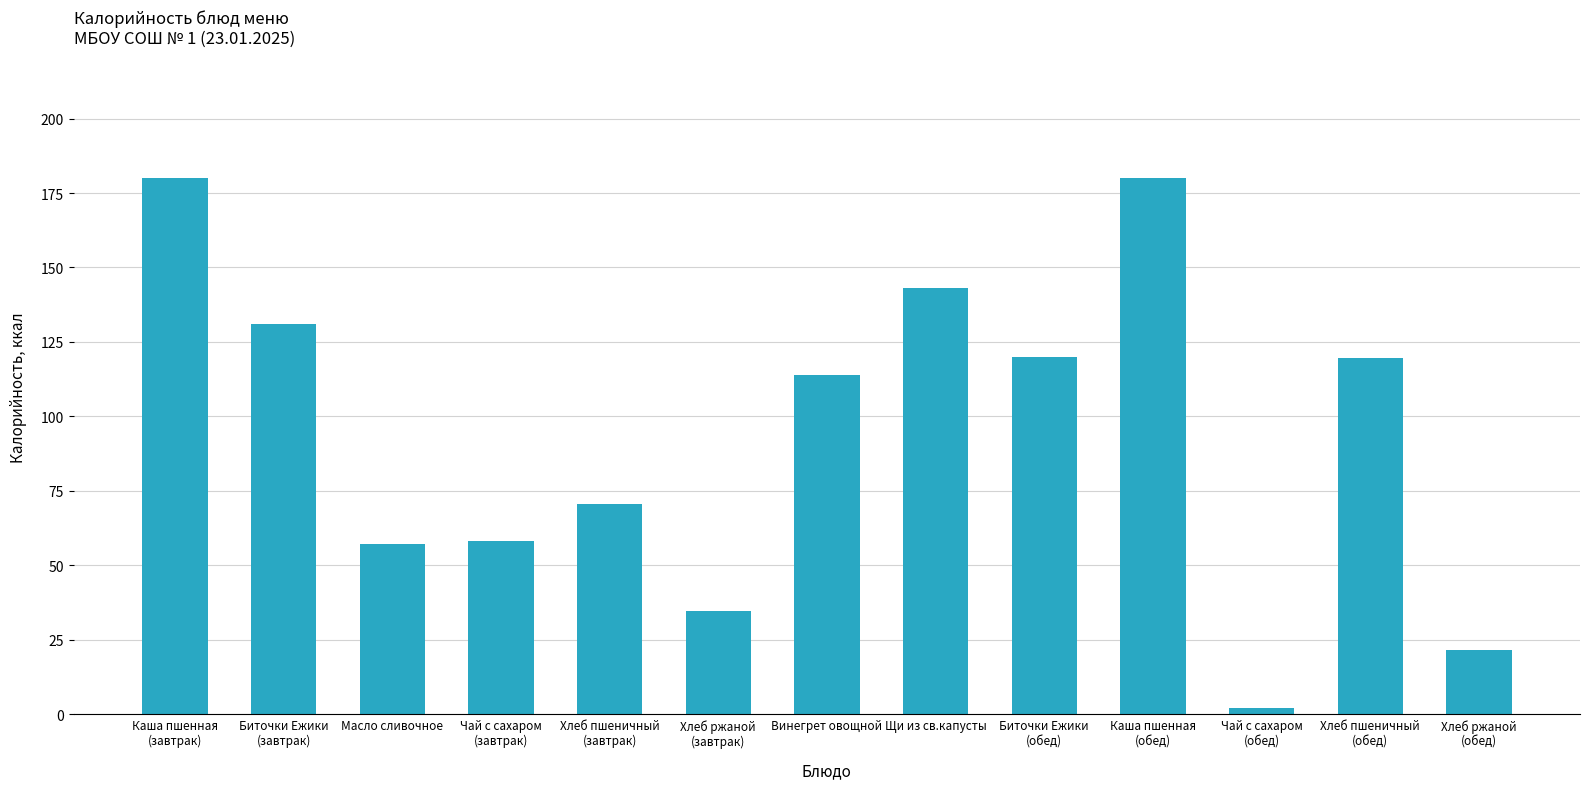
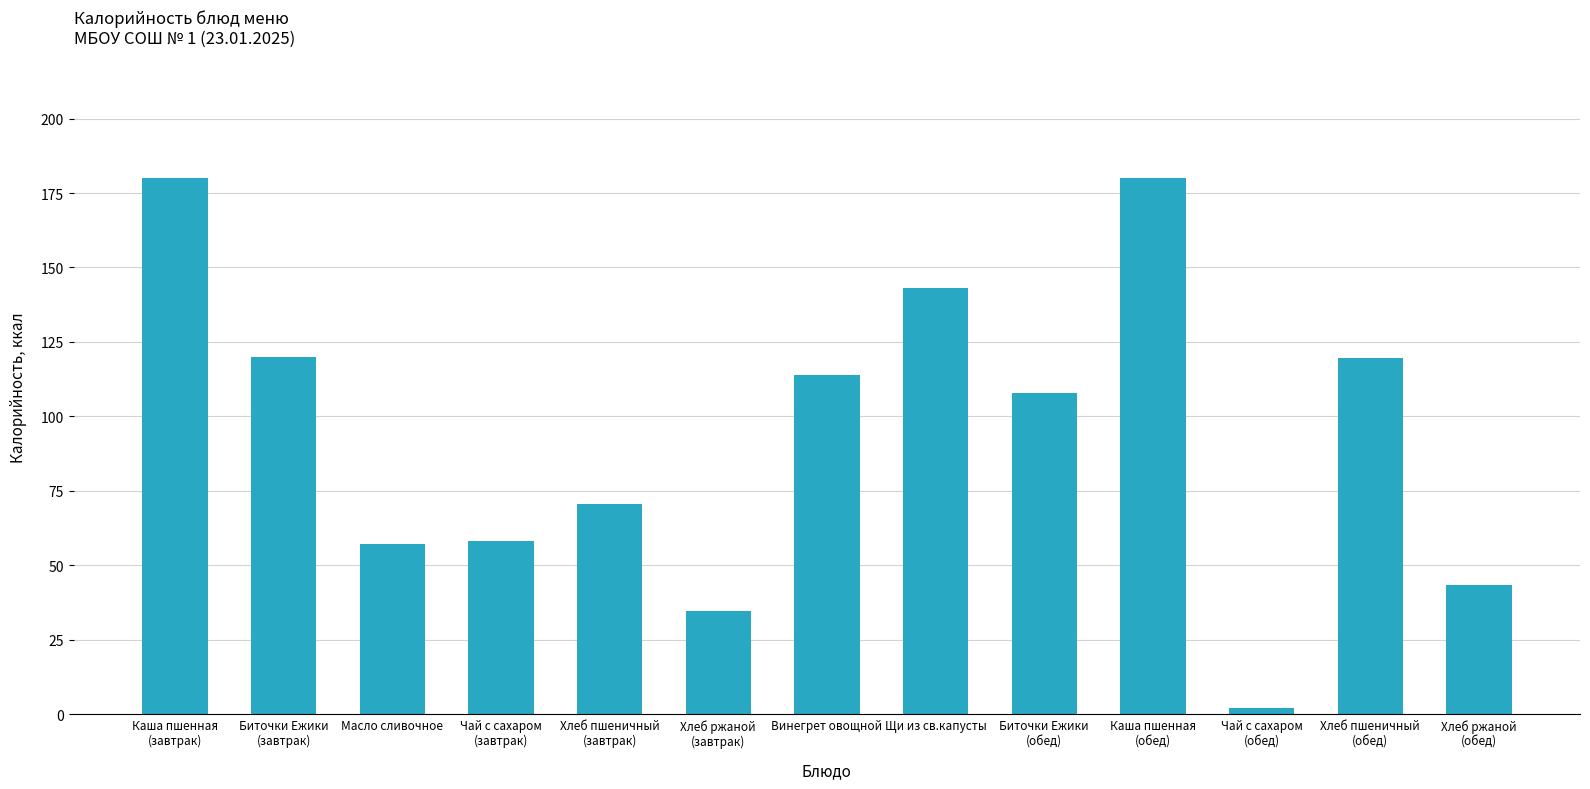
Биточки Ежики (завтрак): 131 -> 120
Биточки Ежики (обед): 120 -> 108
Хлеб ржаной (обед): 22 -> 44
